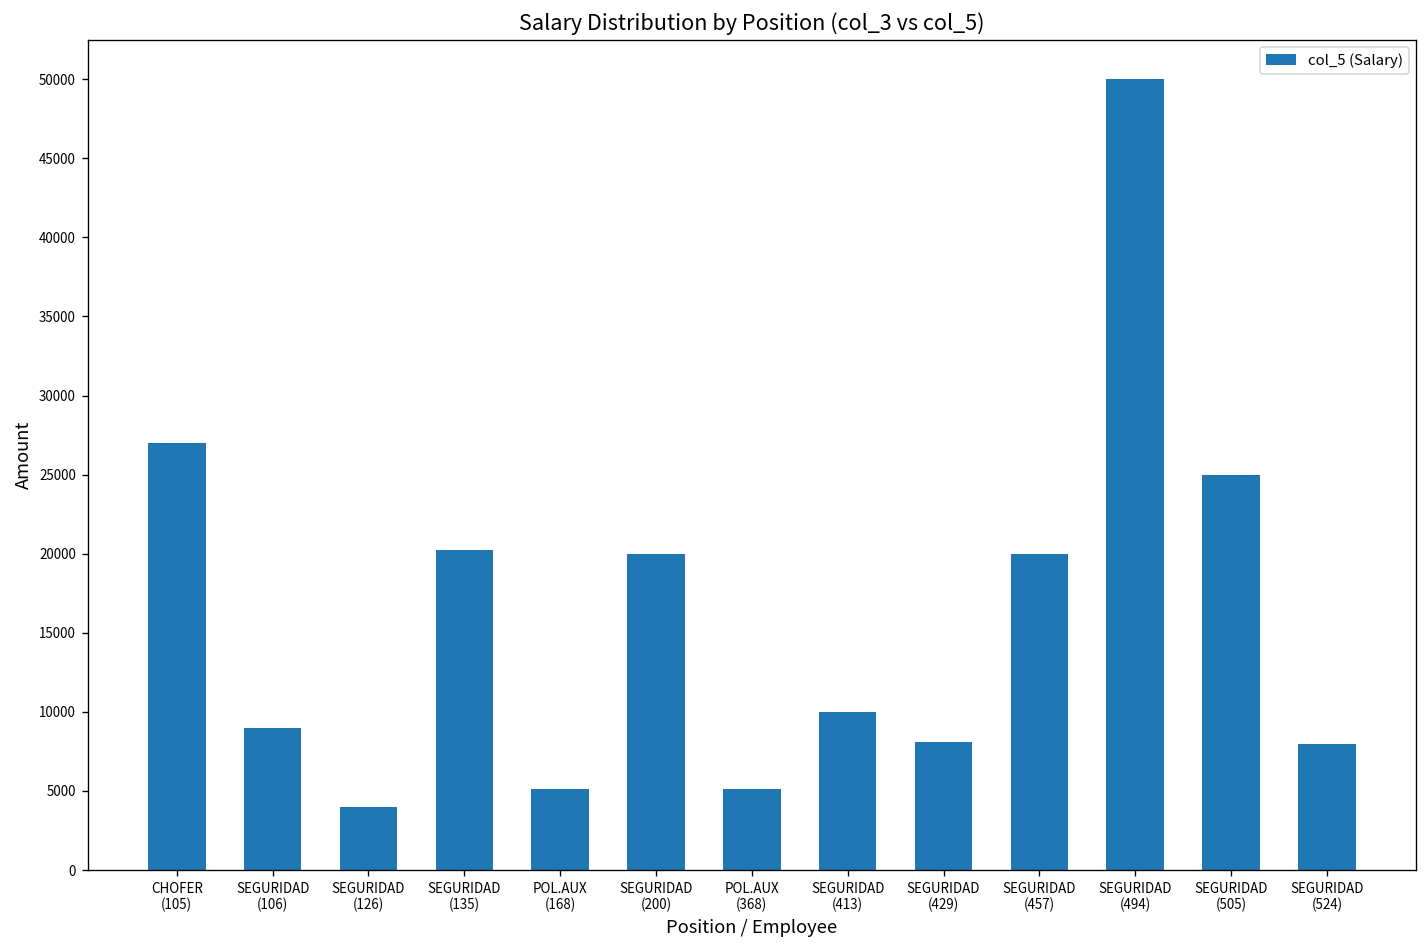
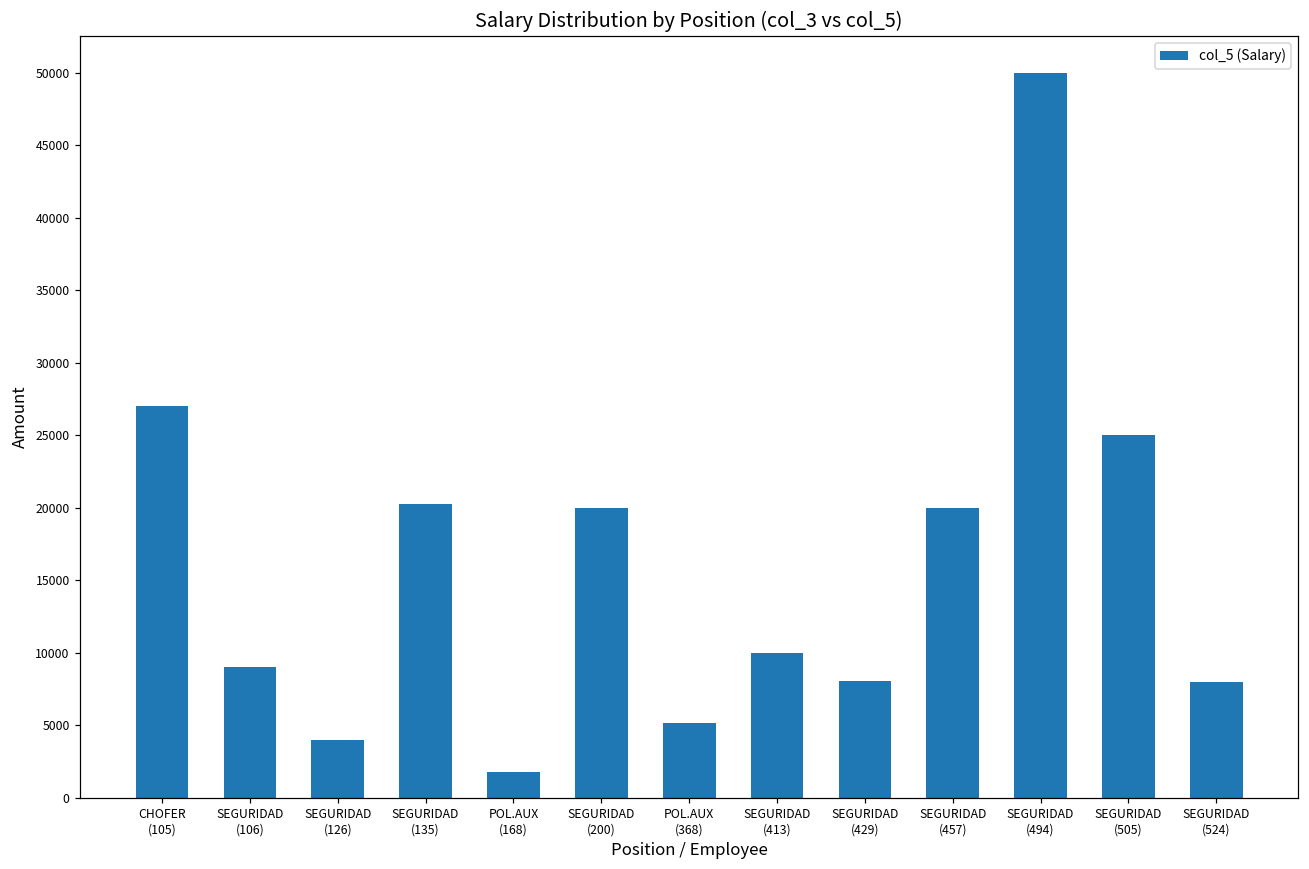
POL.AUX (168): 5100 -> 1800
